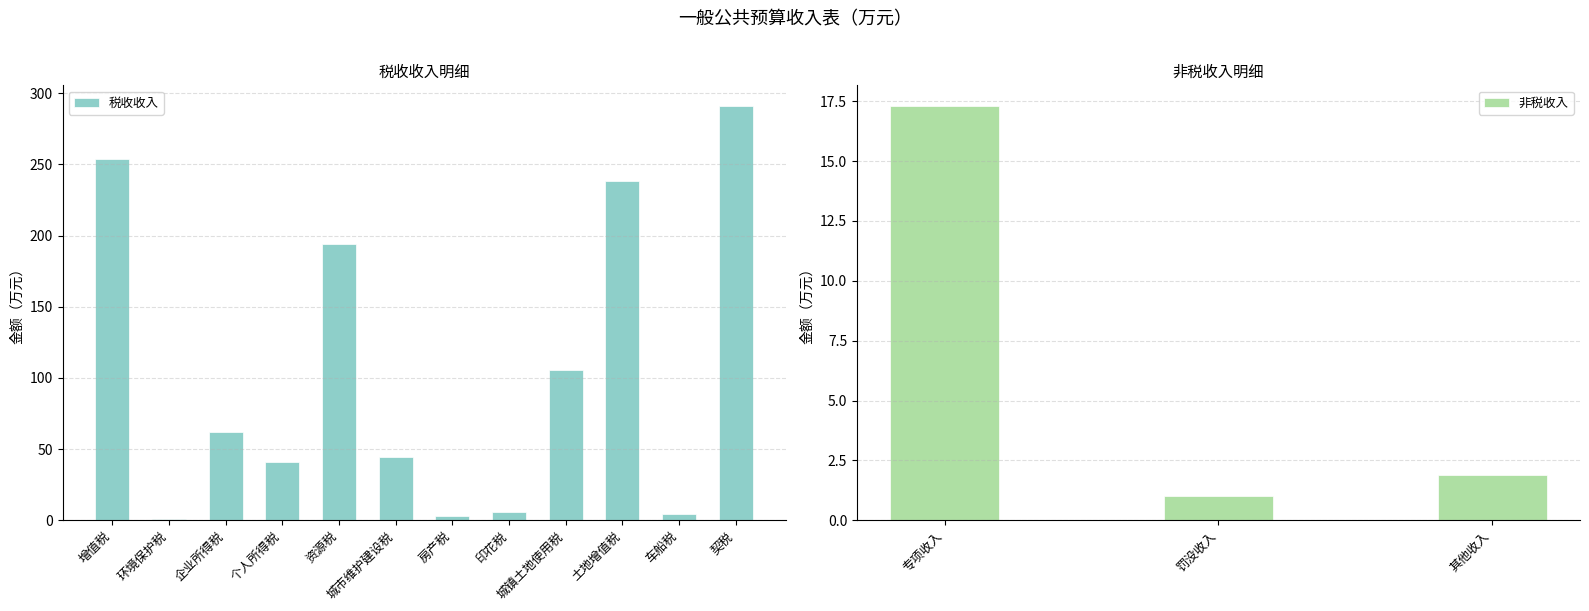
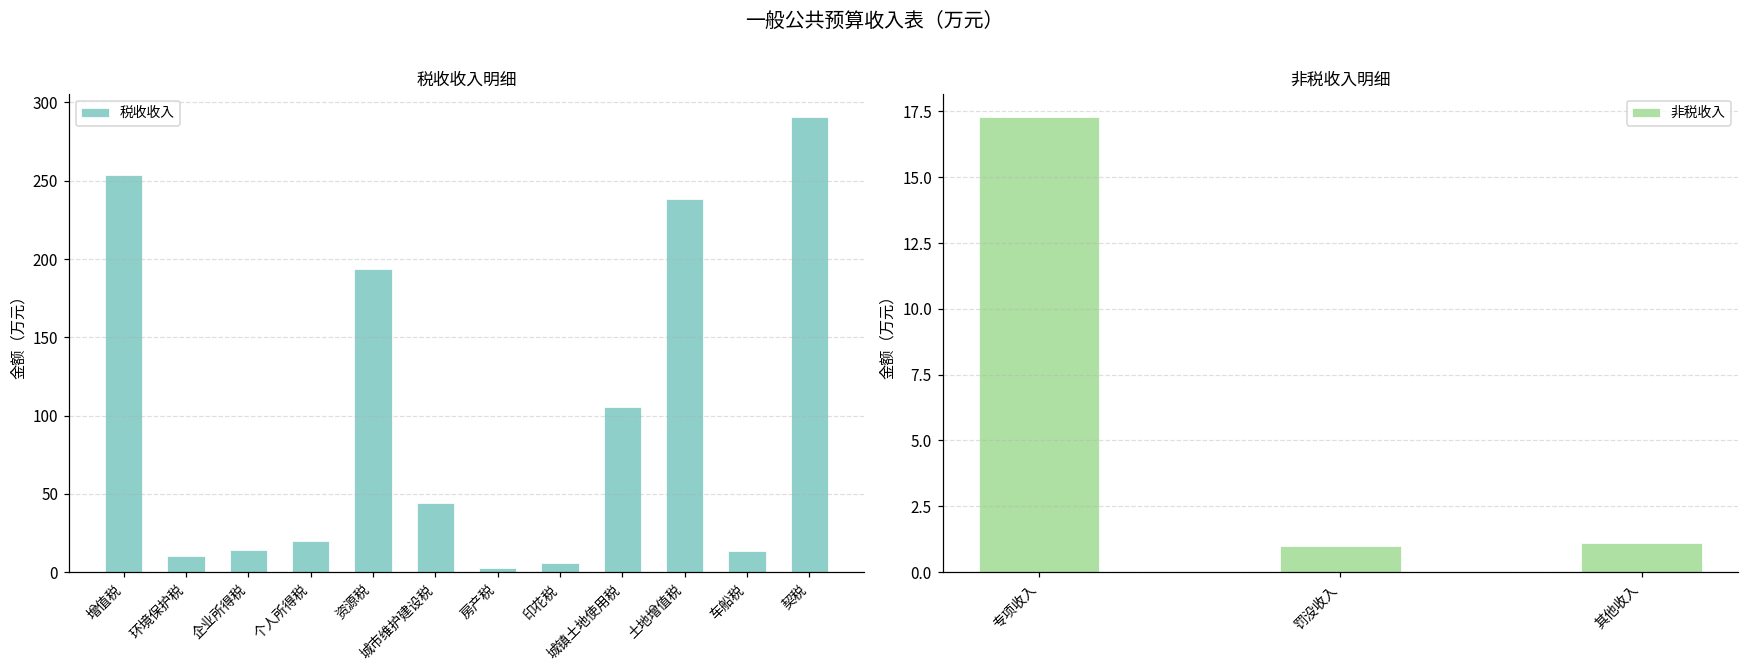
税收收入明细, 环境保护税: 1 -> 10
税收收入明细, 企业所得税: 62 -> 14
税收收入明细, 个人所得税: 41 -> 20
税收收入明细, 车船税: 4 -> 13
非税收入明细, 其他收入: 1.9 -> 1.1
